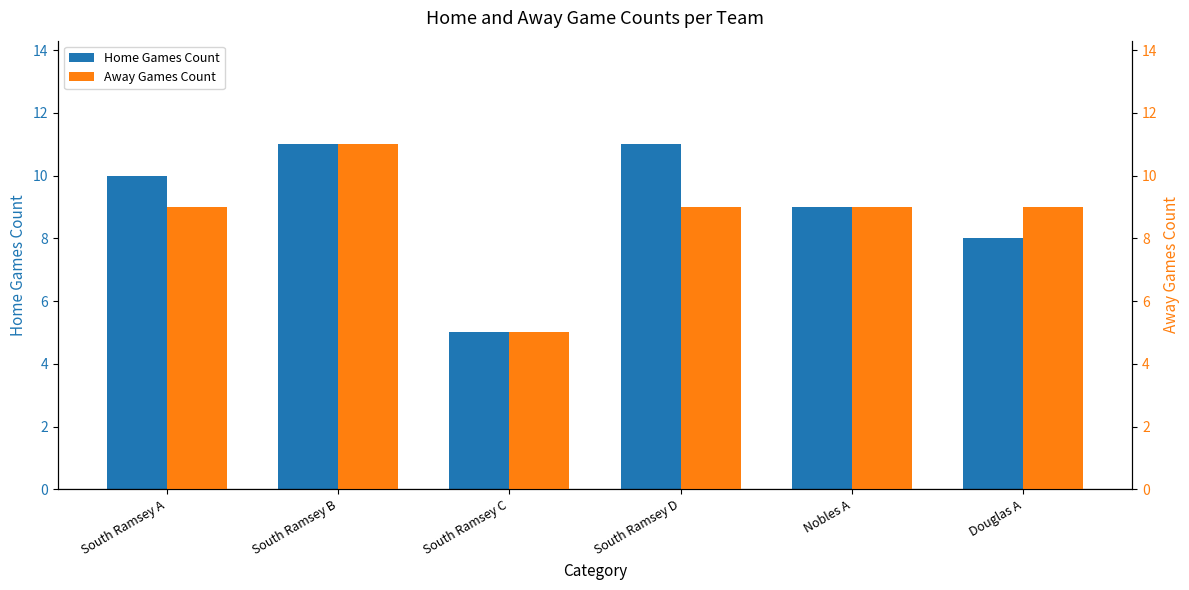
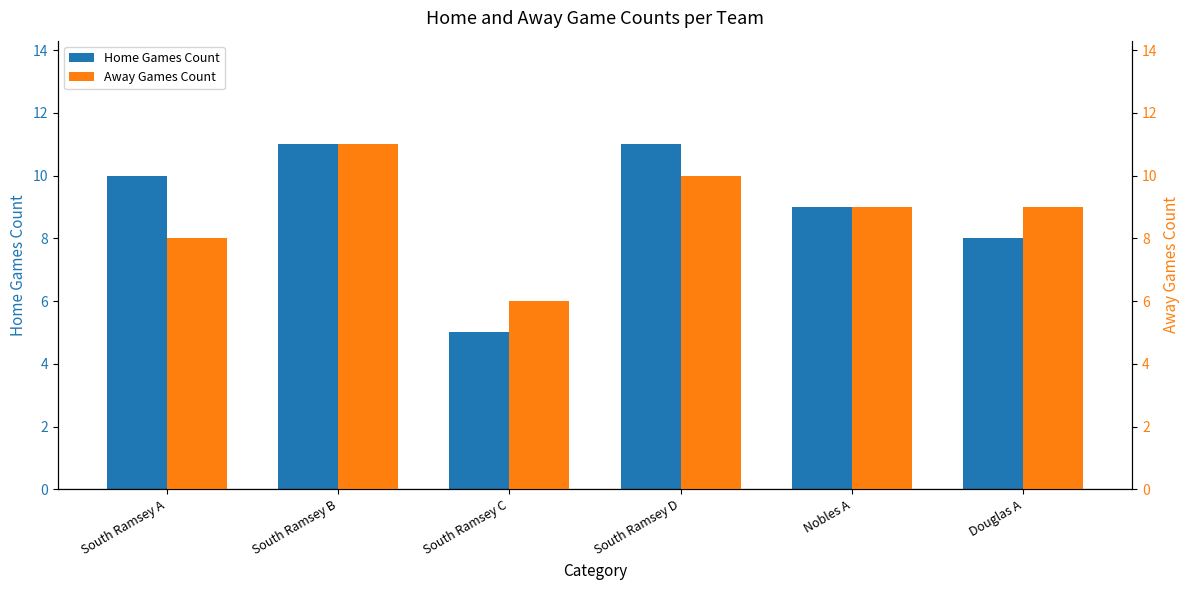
Away Games Count, South Ramsey A: 9 -> 8
Away Games Count, South Ramsey C: 5 -> 6
Away Games Count, South Ramsey D: 9 -> 10
